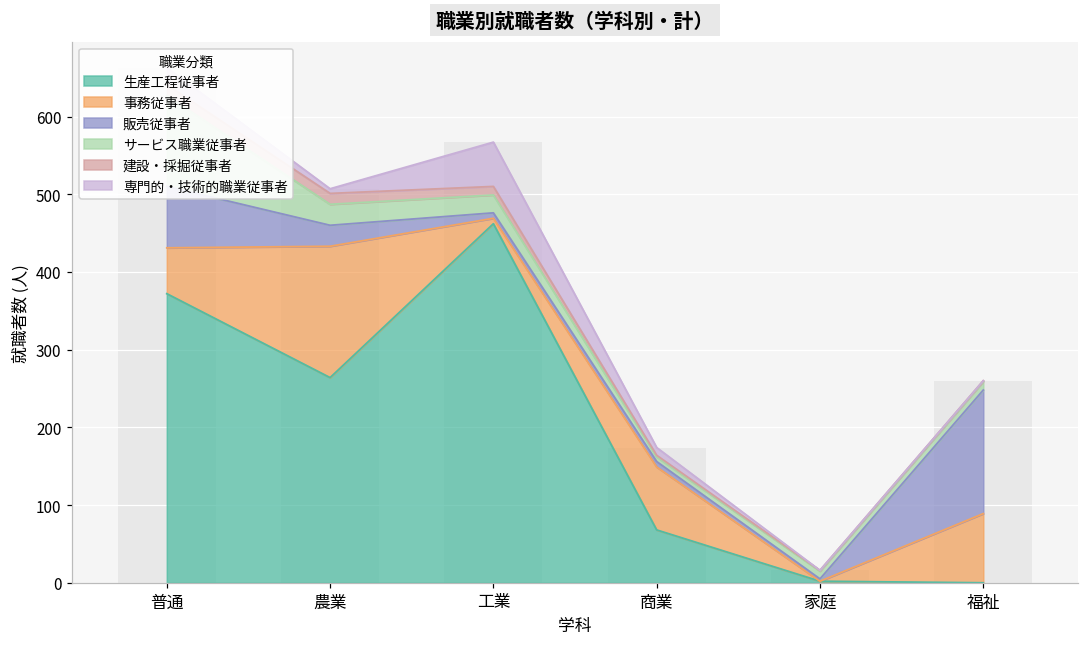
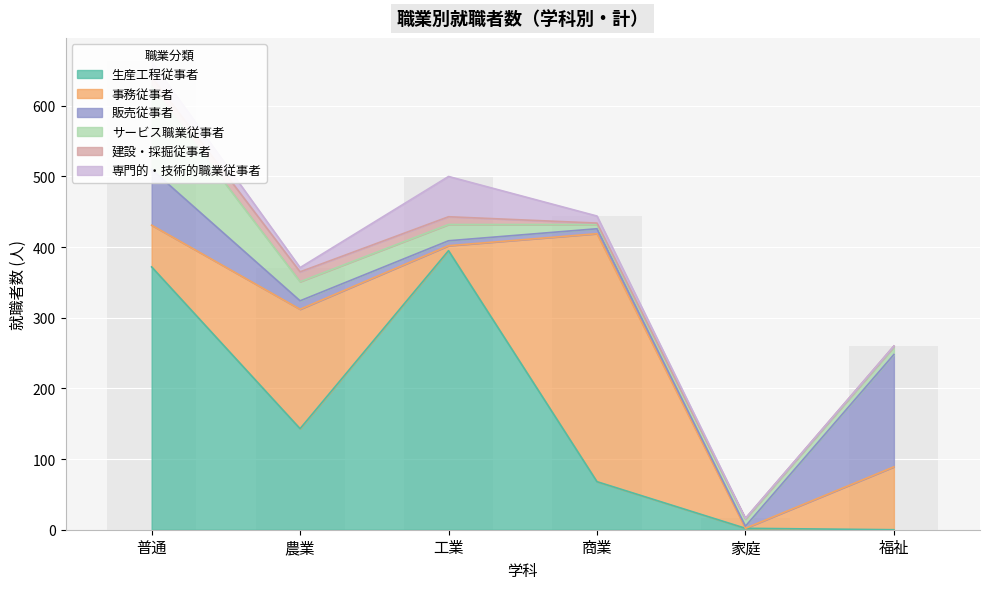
生産工程従事者, 農業: 260 -> 140
販売従事者, 農業: 30 -> 10
生産工程従事者, 工業: 460 -> 400
事務従事者, 商業: 80 -> 350
